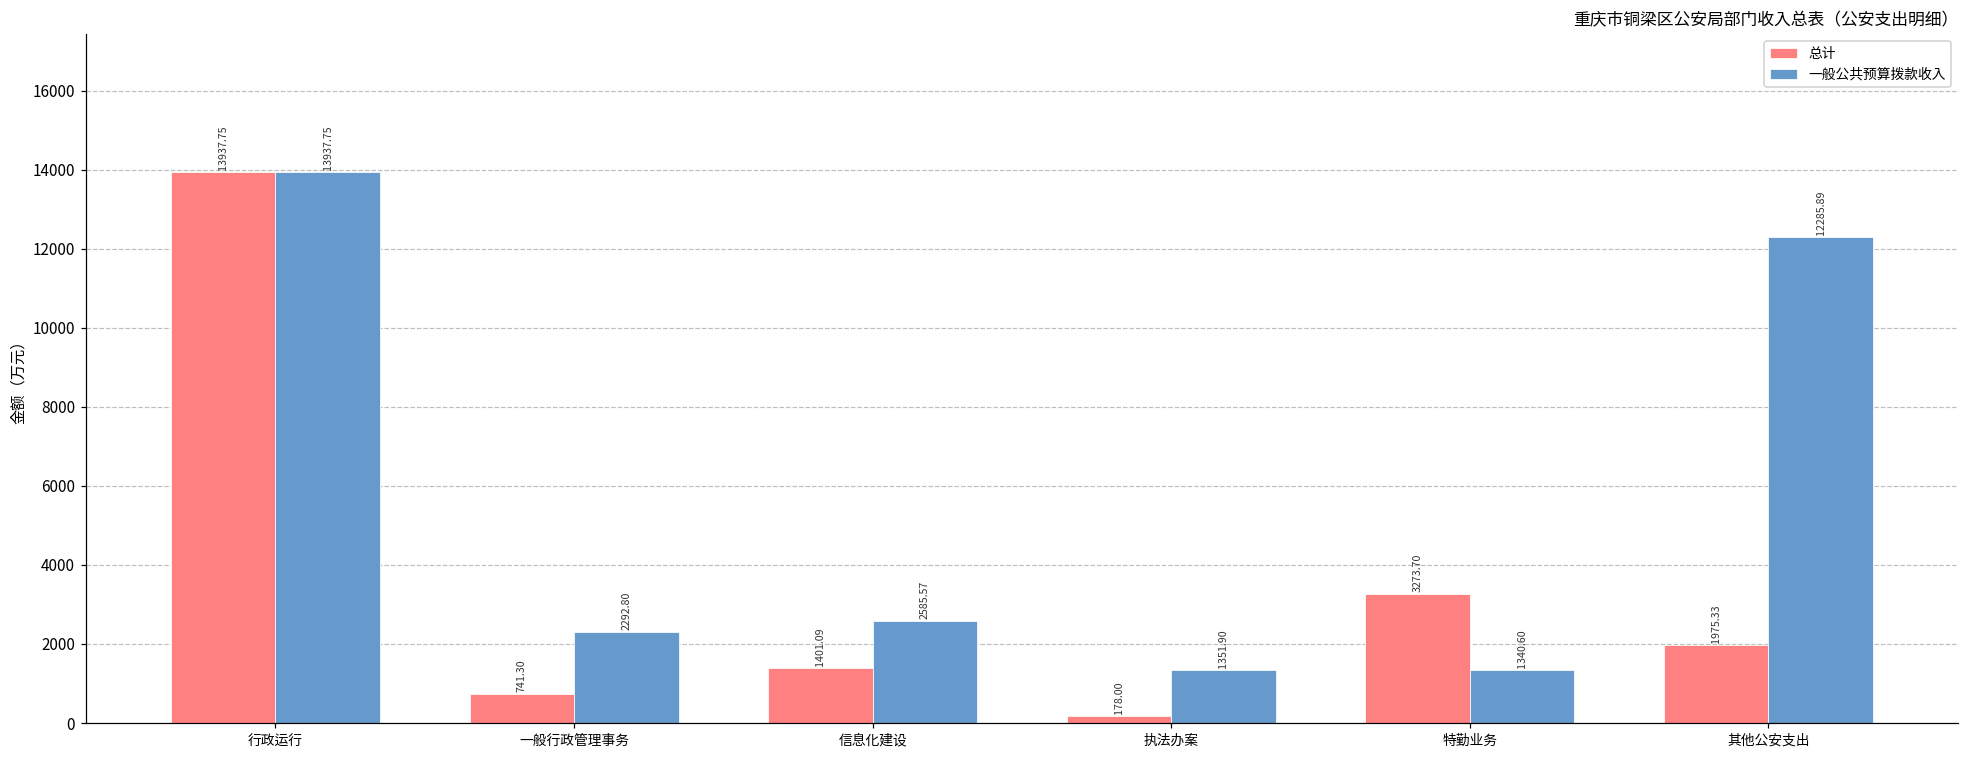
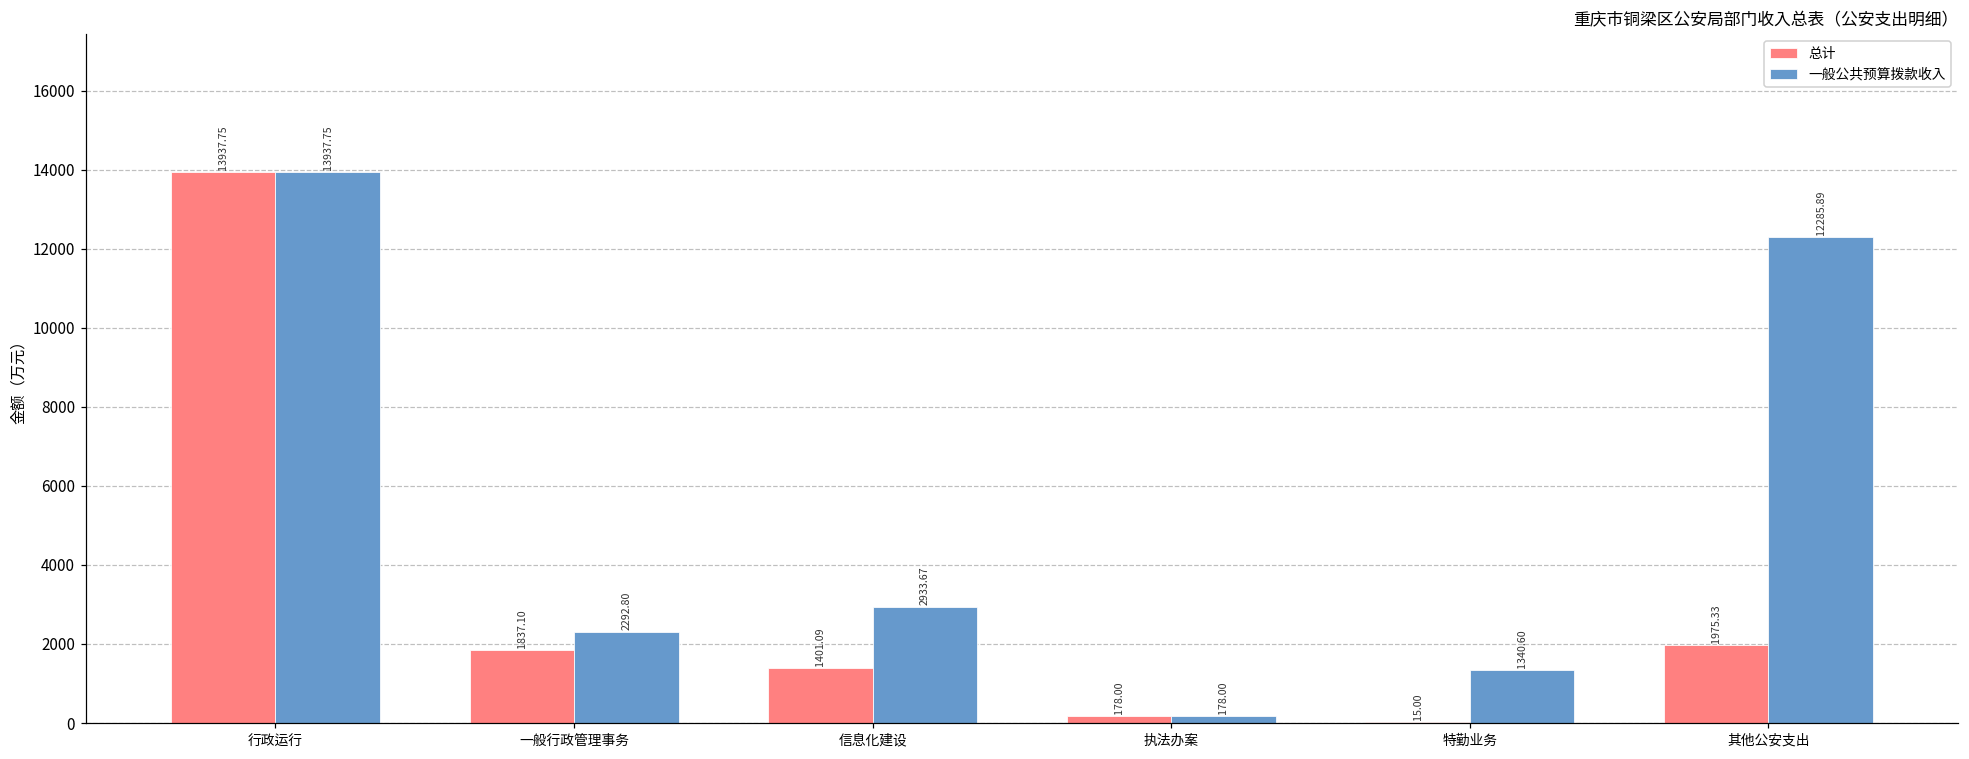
总计, 一般行政管理事务: 741.30 -> 1837.10
一般公共预算拨款收入, 信息化建设: 2585.57 -> 2933.67
一般公共预算拨款收入, 执法办案: 1351.90 -> 178.00
总计, 特勤业务: 3273.70 -> 15.00
